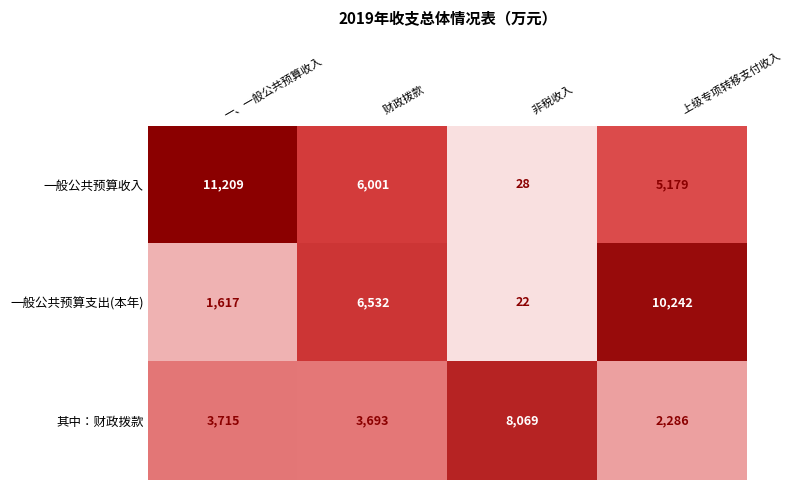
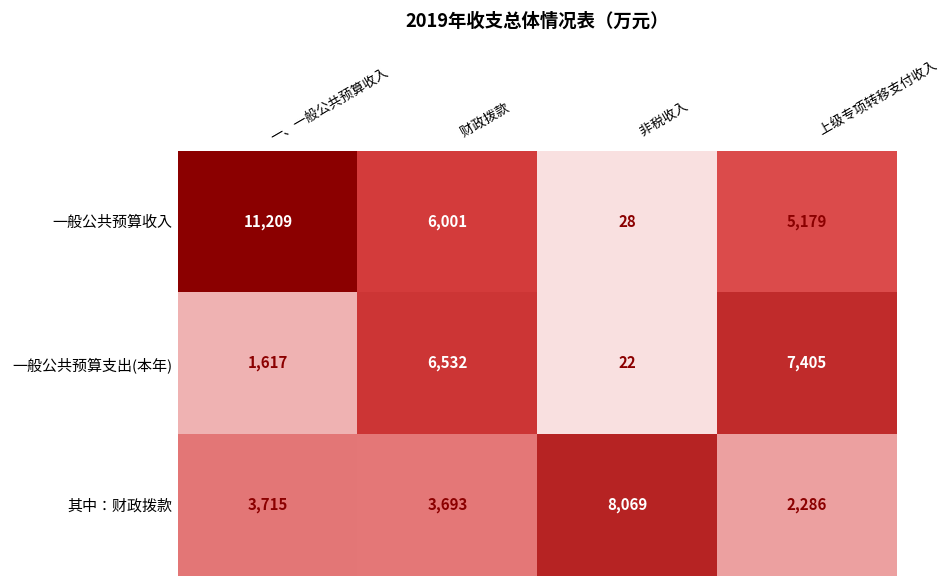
一般公共预算支出(本年), 上级专项转移支付收入: 10,242 -> 7,405
